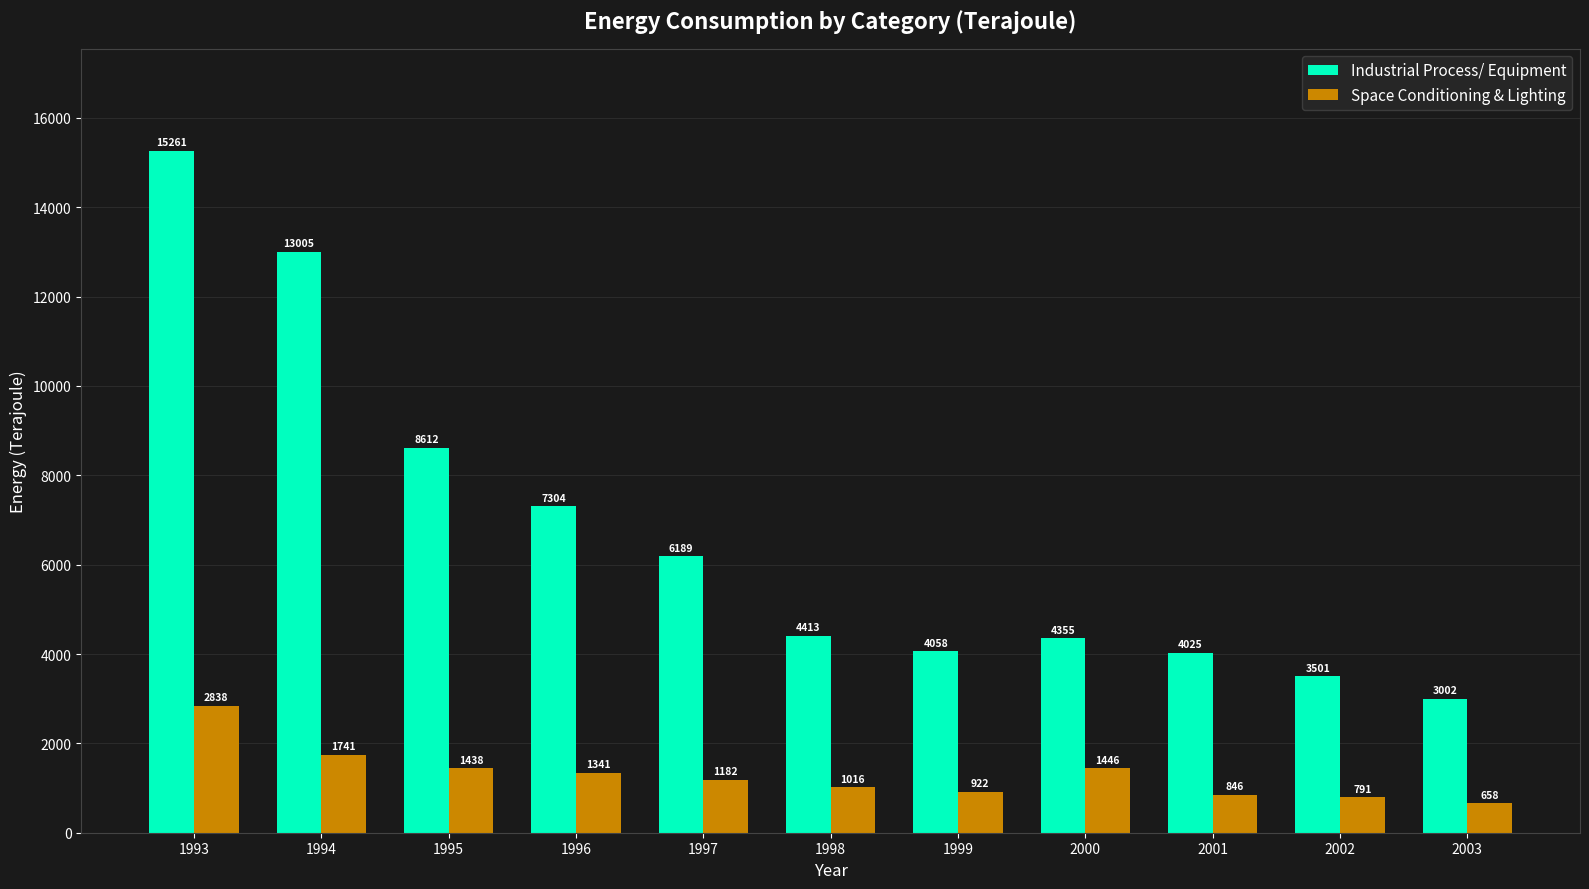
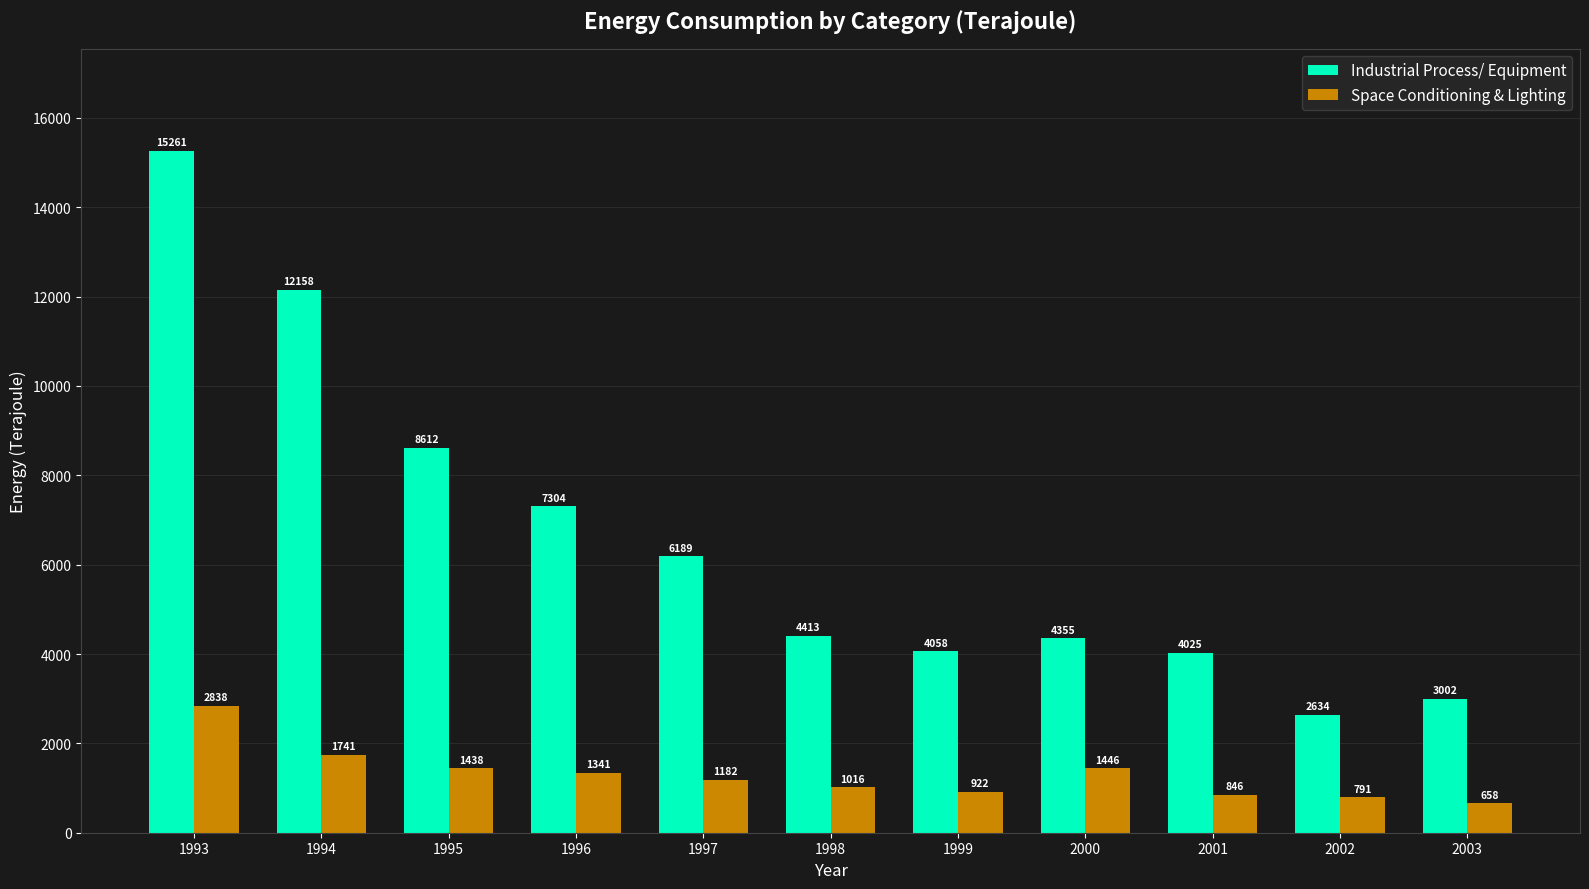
Industrial Process/ Equipment, 1994: 13005 -> 12158
Industrial Process/ Equipment, 2002: 3501 -> 2634
